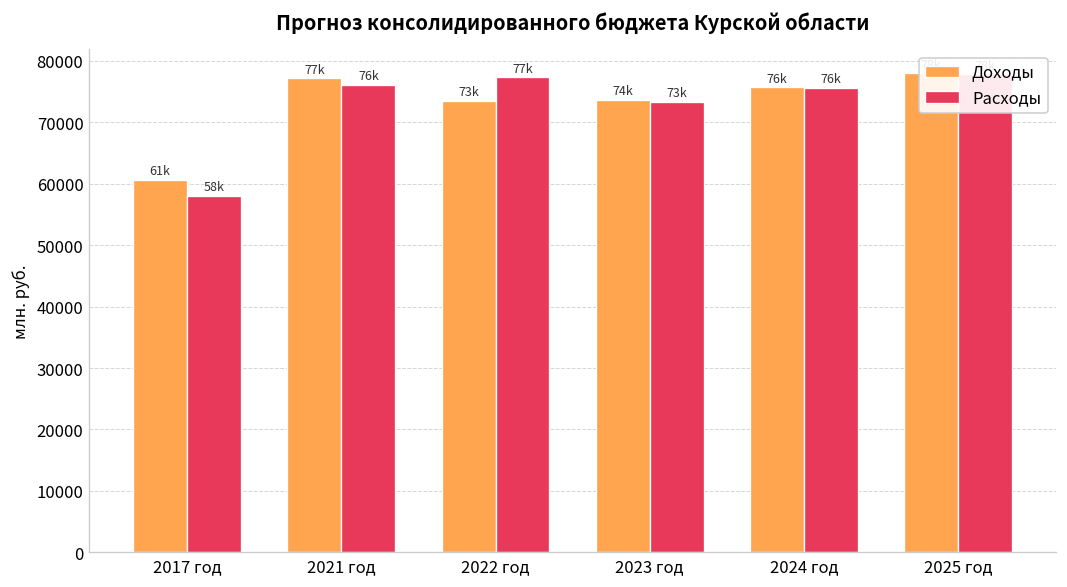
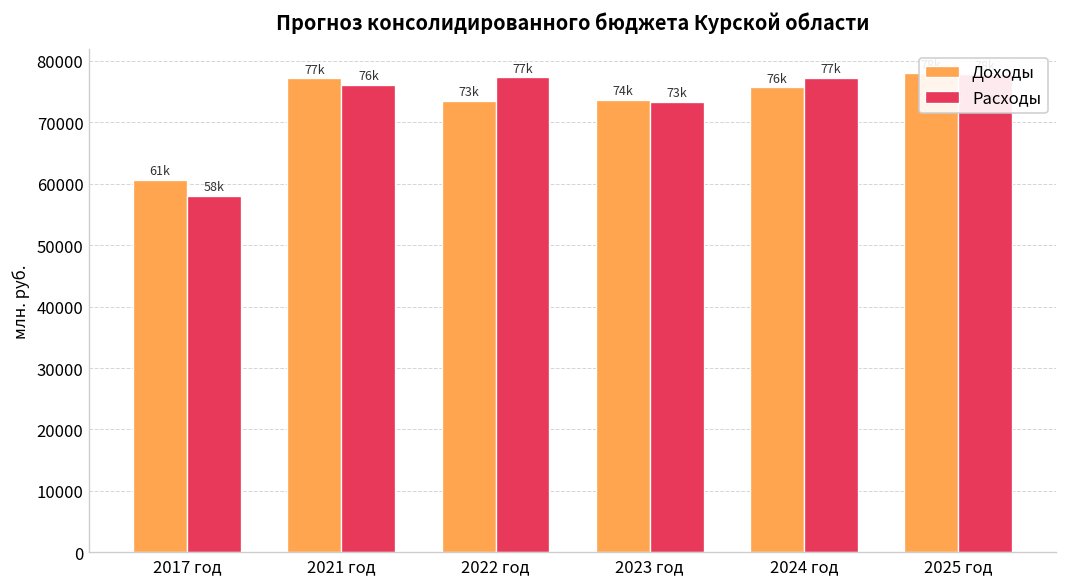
Расходы, 2024 год: 76k -> 77k
